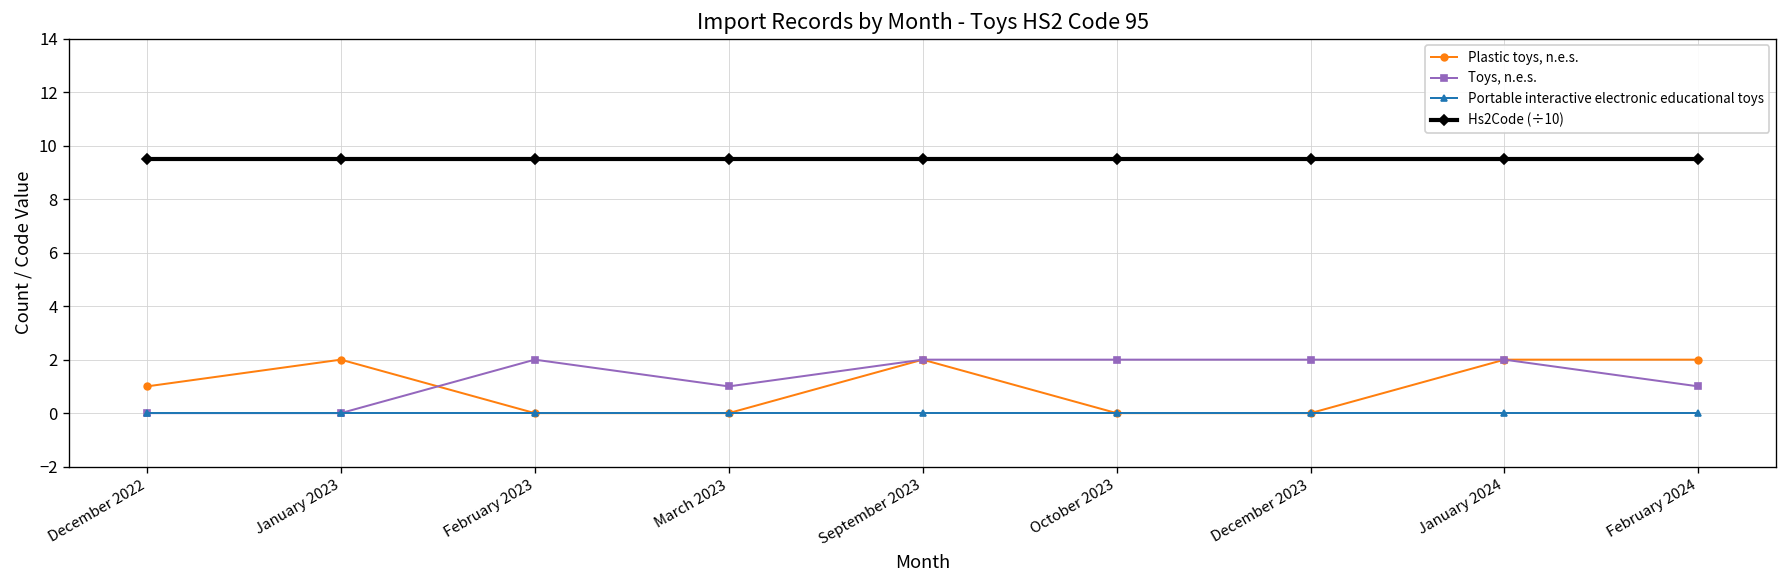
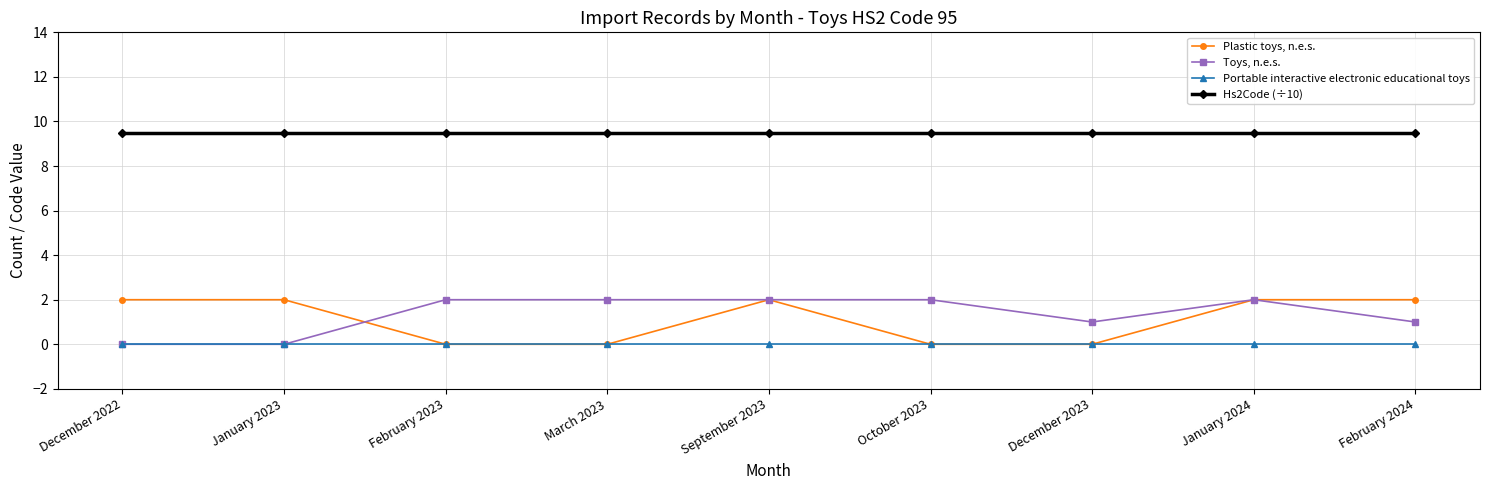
Plastic toys, n.e.s., December 2022: 1 -> 2
Toys, n.e.s., March 2023: 1 -> 2
Toys, n.e.s., December 2023: 2 -> 1
